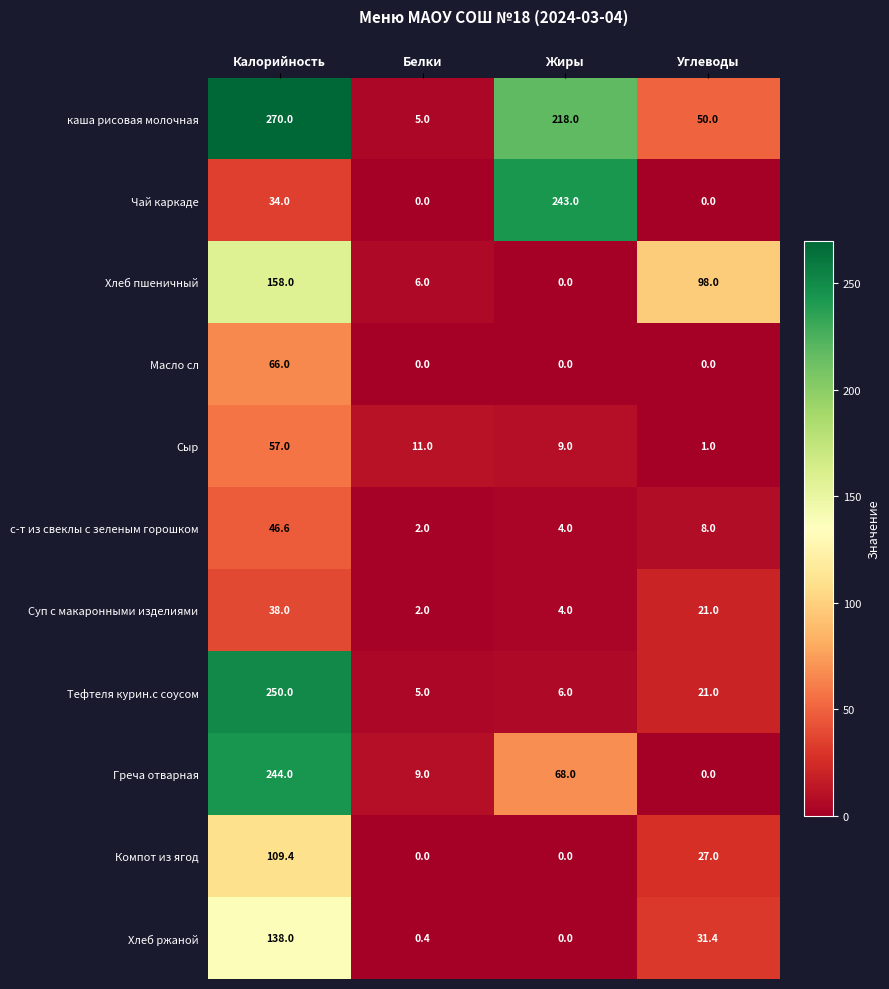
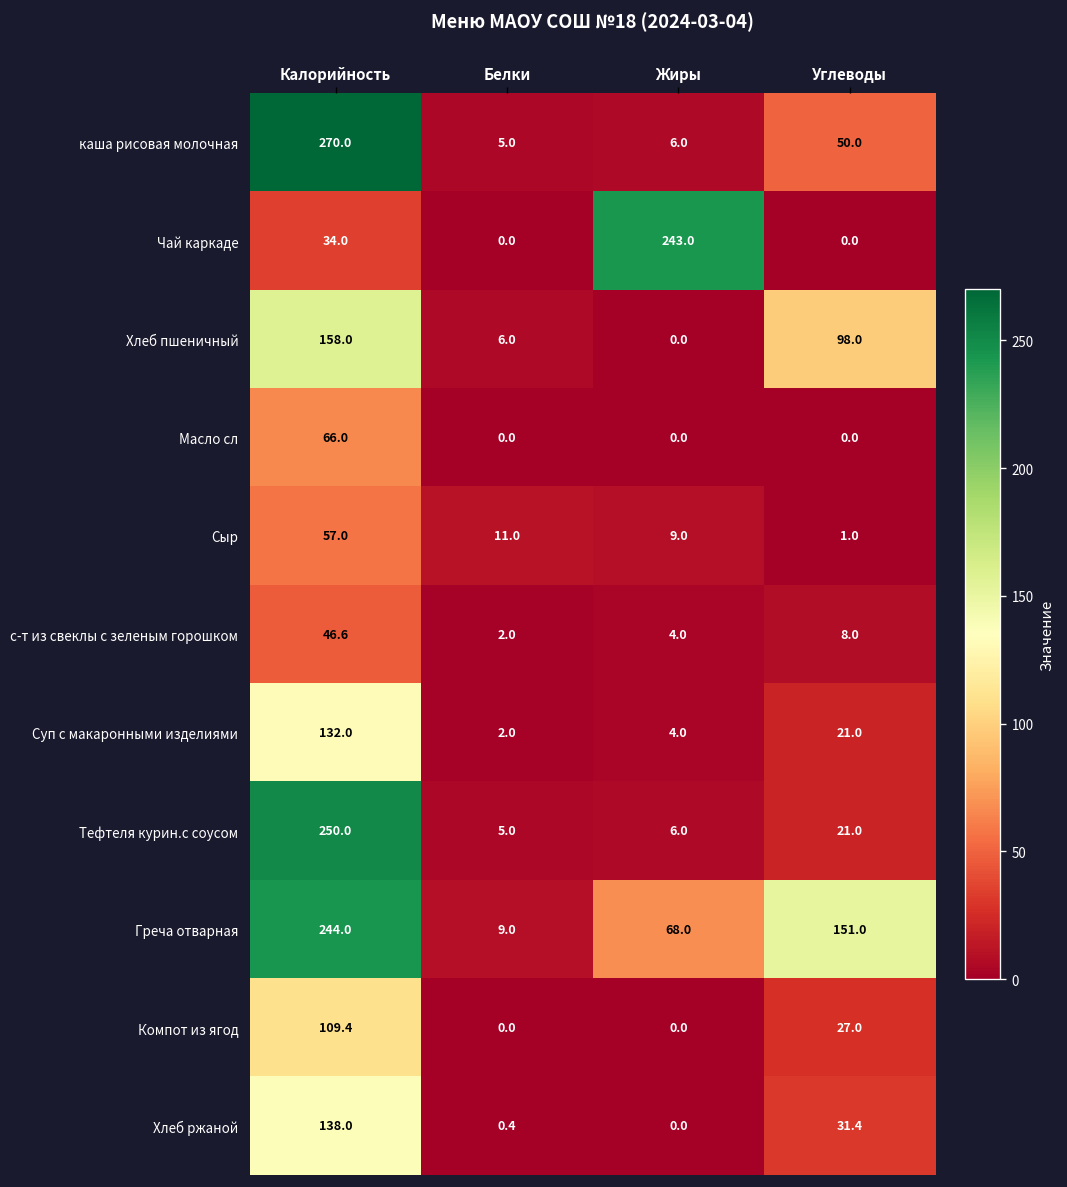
каша рисовая молочная, Жиры: 218.0 -> 6.0
Суп с макаронными изделиями, Калорийность: 38.0 -> 132.0
Греча отварная, Углеводы: 0.0 -> 151.0
